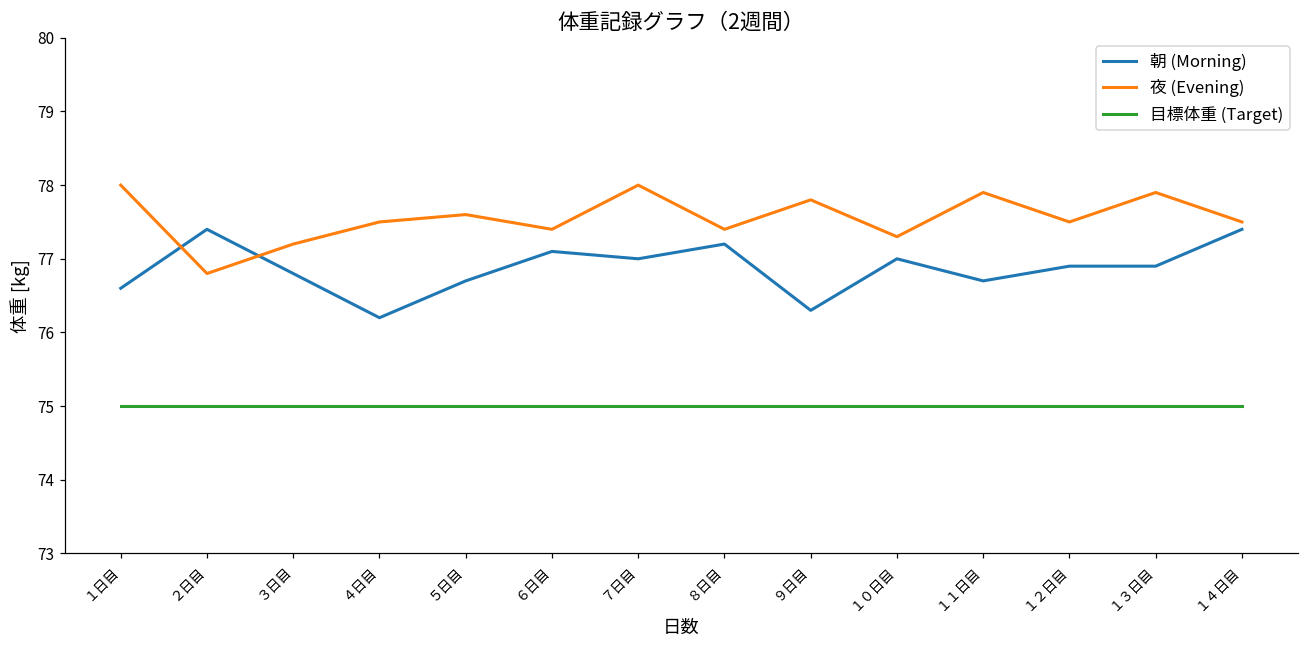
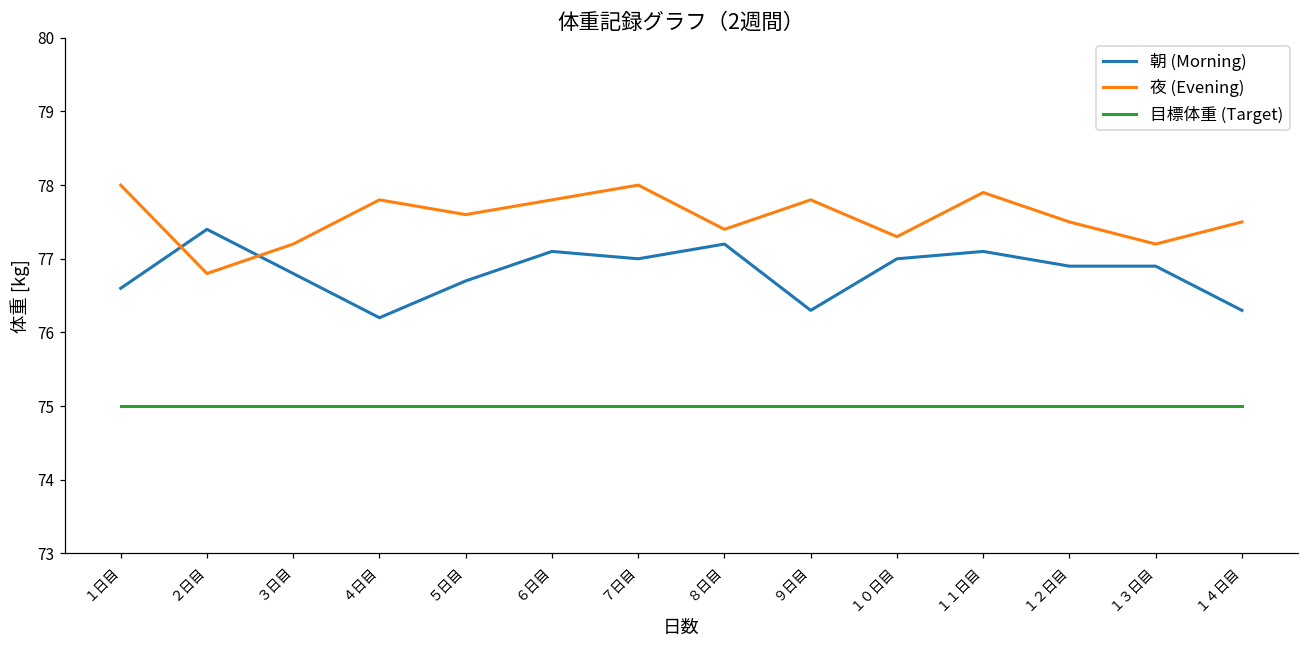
夜 (Evening), ４日目: 77.5 -> 77.8
夜 (Evening), ６日目: 77.4 -> 77.8
朝 (Morning), １１日目: 76.7 -> 77.1
夜 (Evening), １３日目: 77.9 -> 77.2
朝 (Morning), １４日目: 77.4 -> 76.3
